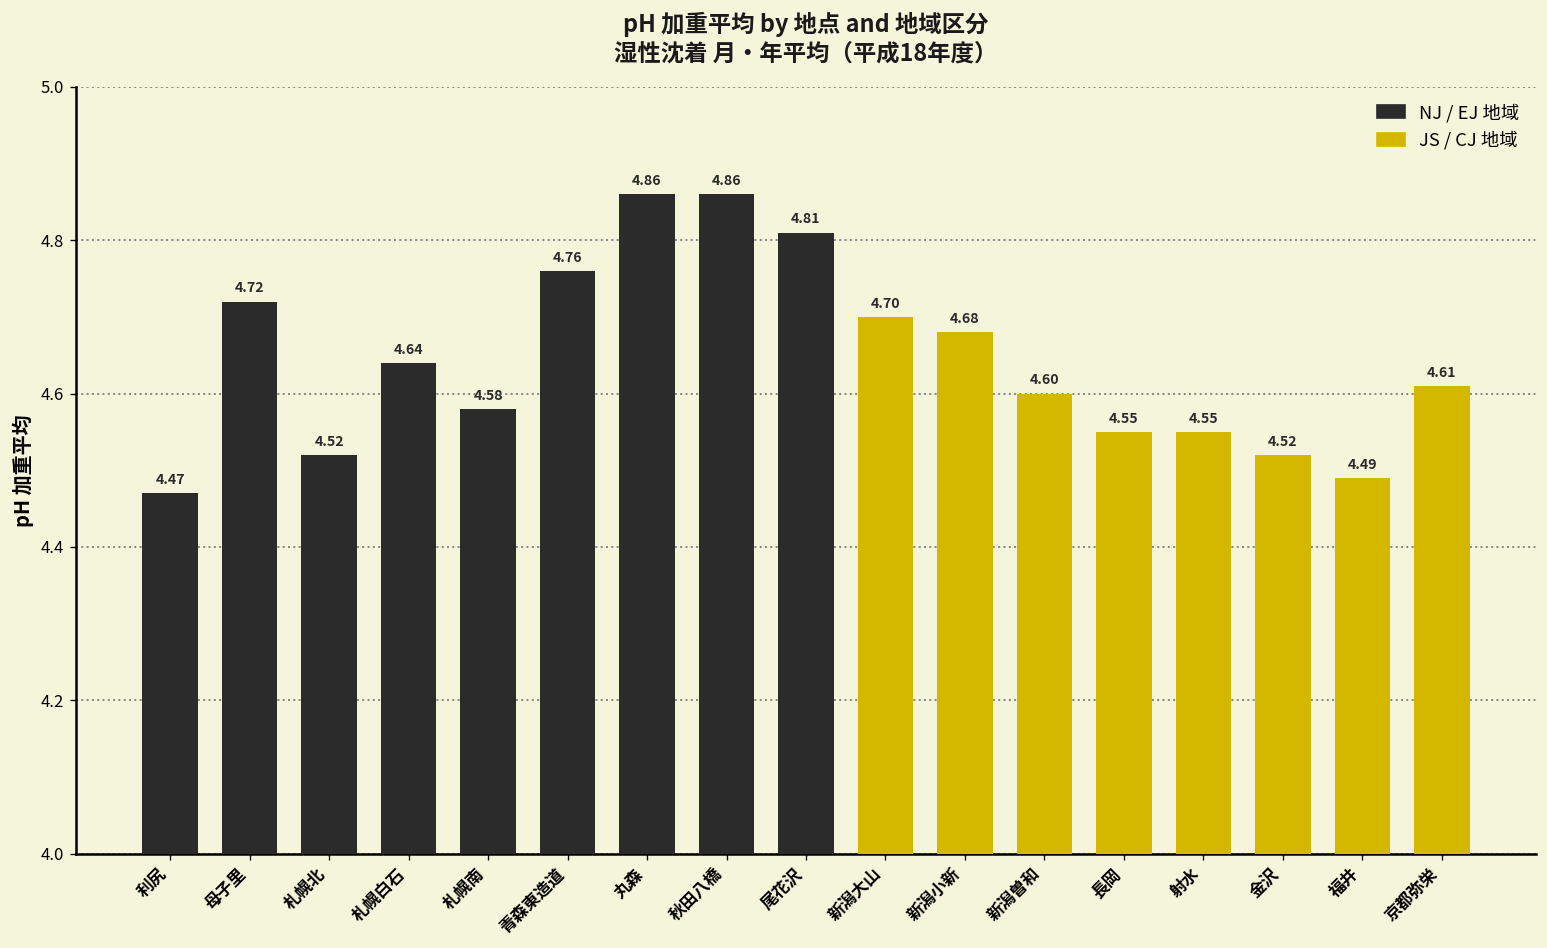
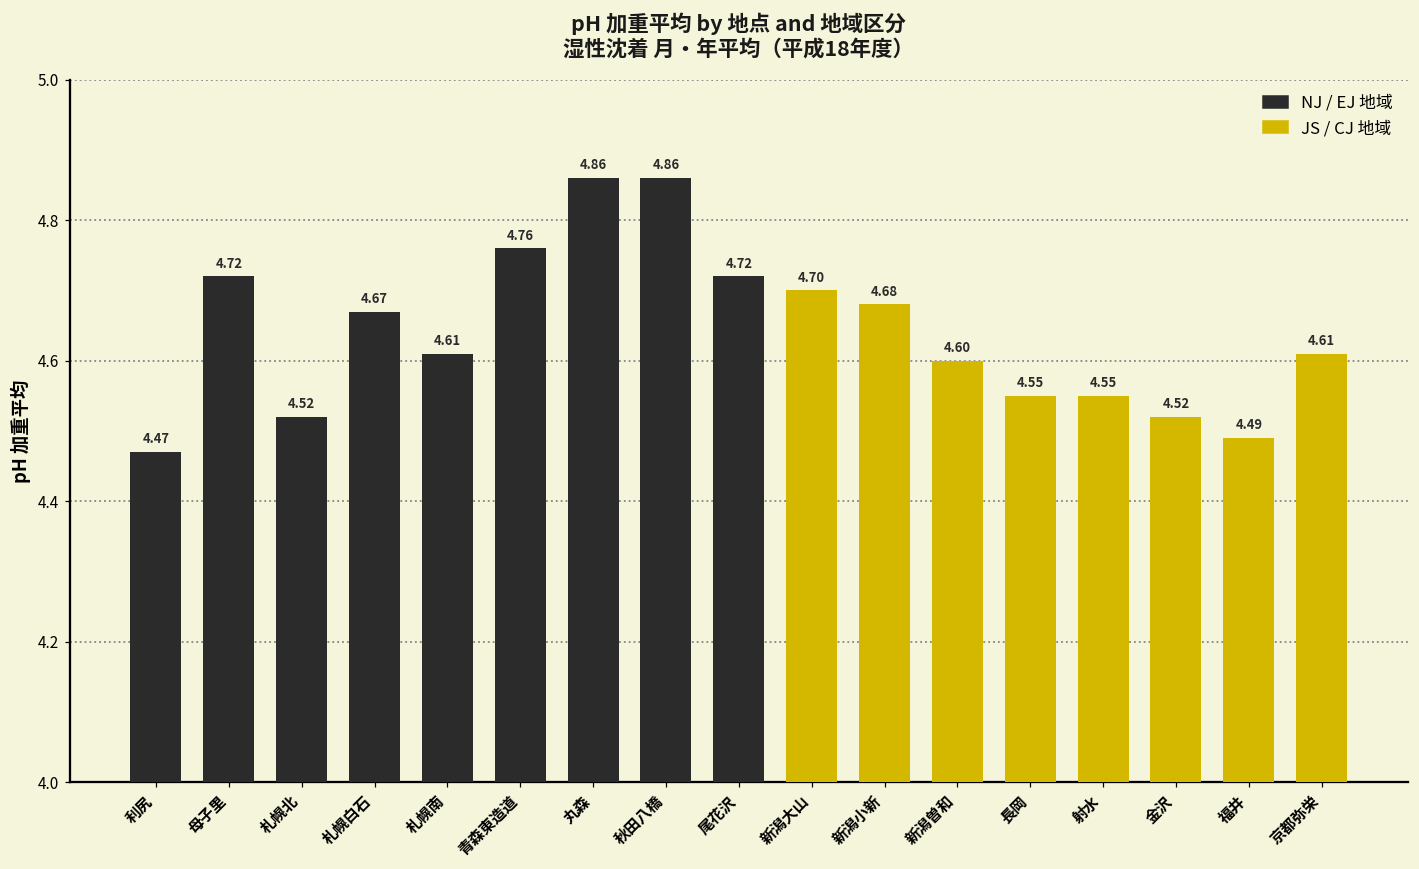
札幌白石: 4.64 -> 4.67
札幌南: 4.58 -> 4.61
尾花沢: 4.81 -> 4.72
